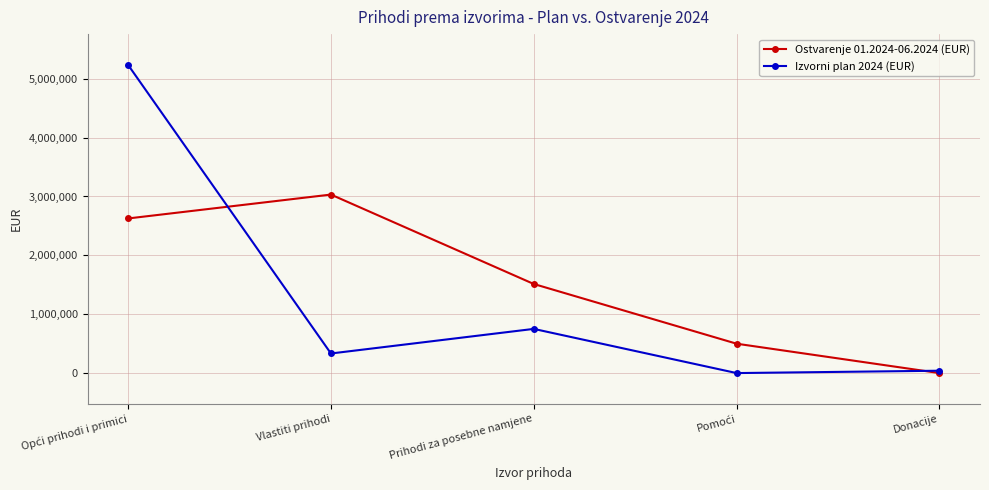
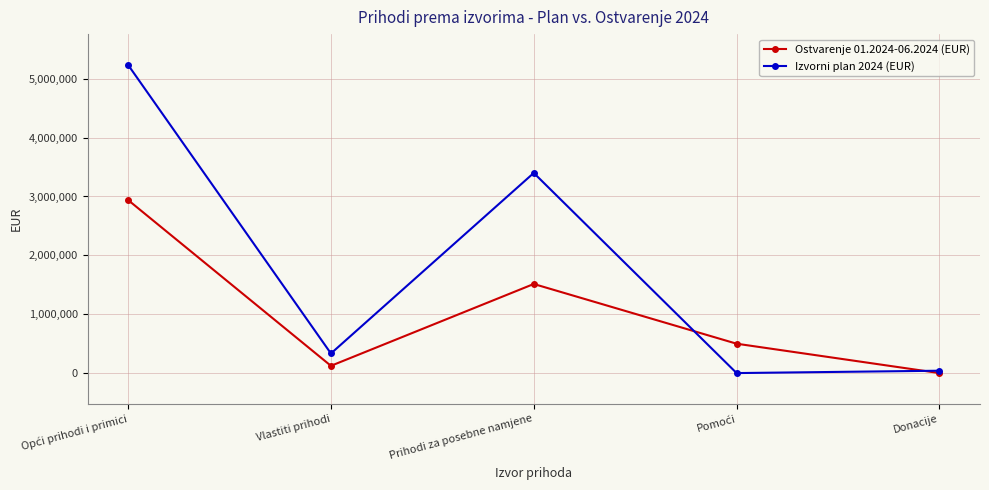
Ostvarenje 01.2024-06.2024 (EUR), Opći prihodi i primici: 2,600,000 -> 2,900,000
Ostvarenje 01.2024-06.2024 (EUR), Vlastiti prihodi: 3,000,000 -> 100,000
Izvorni plan 2024 (EUR), Prihodi za posebne namjene: 800,000 -> 3,400,000
